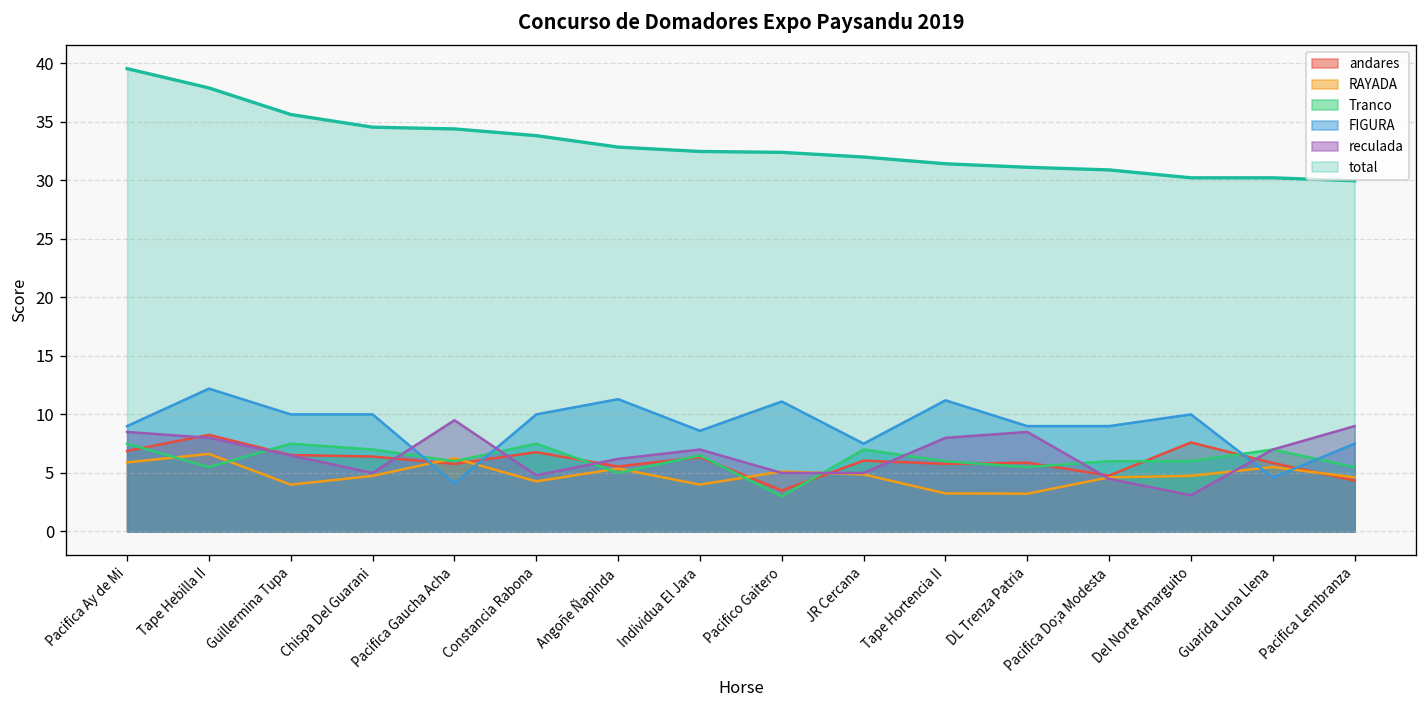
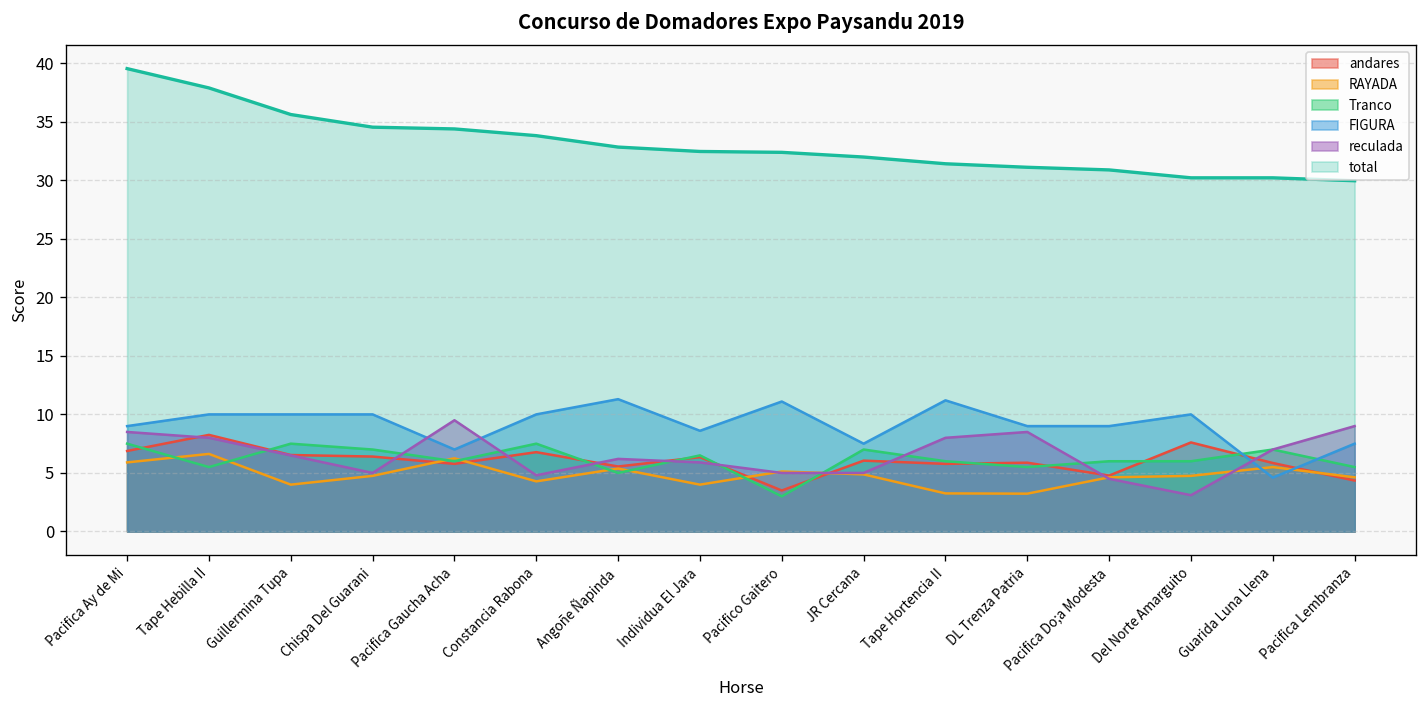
FIGURA, Tape Hebilla II: 12 -> 10
FIGURA, Pacifica Gaucha Acha: 4 -> 7
reculada, Individua El Jara: 7 -> 6
